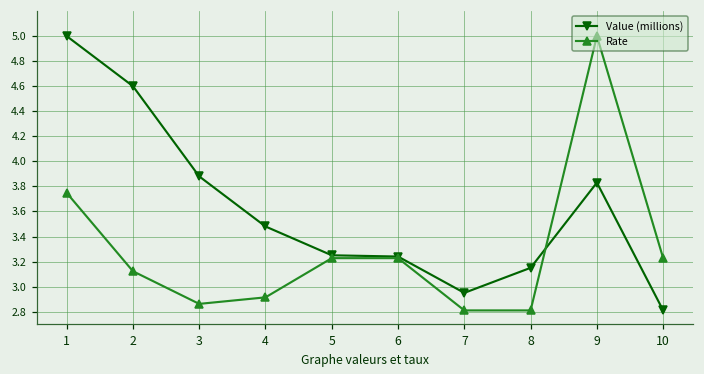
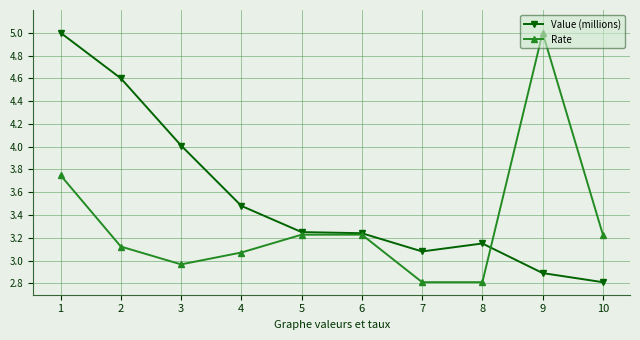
Value (millions), 3: 3.88 -> 4.01
Rate, 3: 2.86 -> 2.97
Rate, 4: 2.91 -> 3.07
Value (millions), 7: 2.95 -> 3.08
Value (millions), 9: 3.83 -> 2.89
